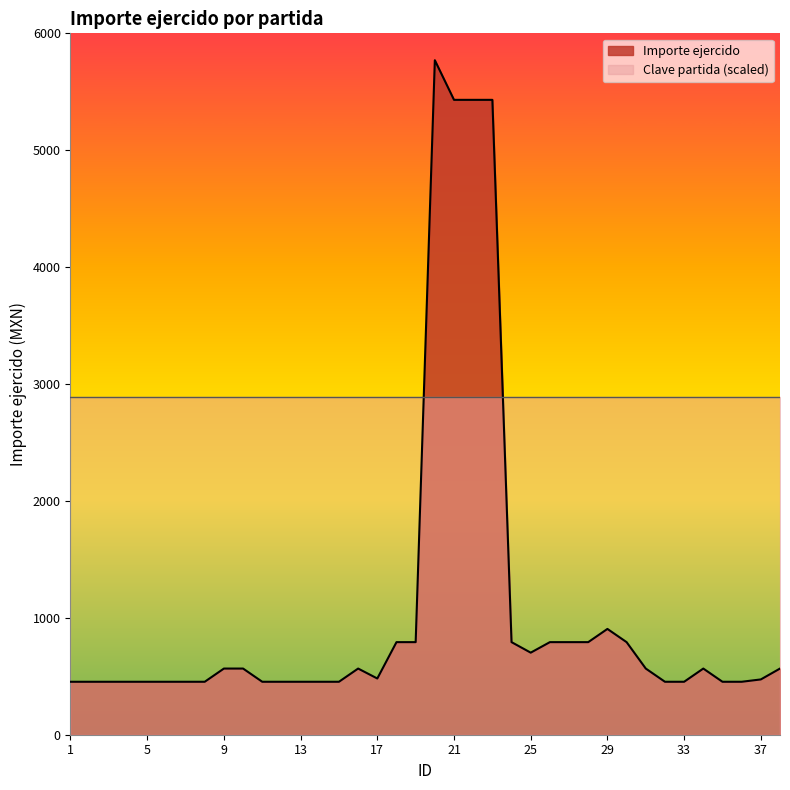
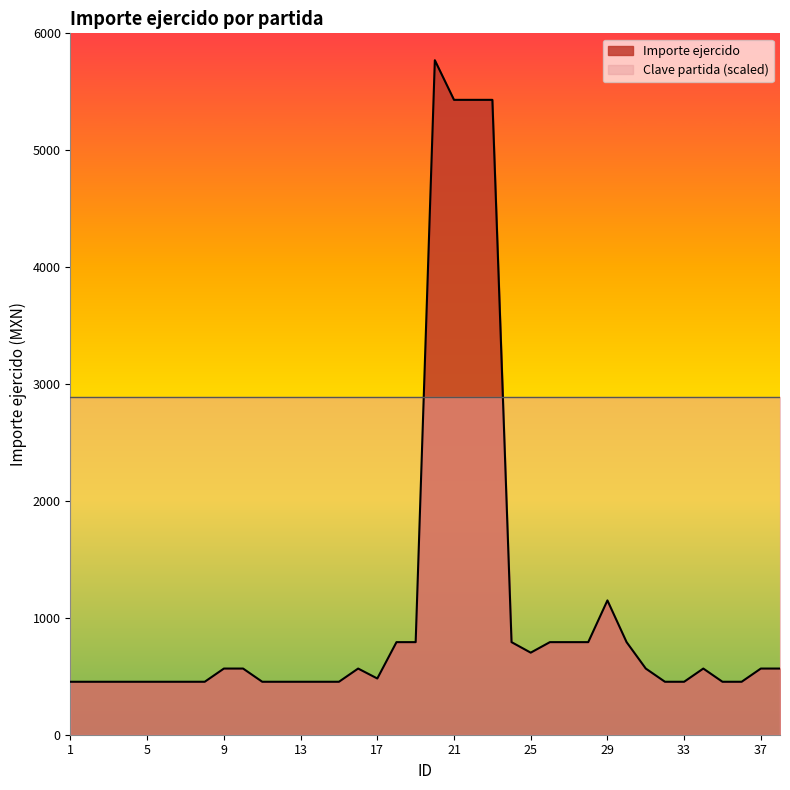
Importe ejercido, 29: 910 -> 1150
Importe ejercido, 37: 470 -> 570
